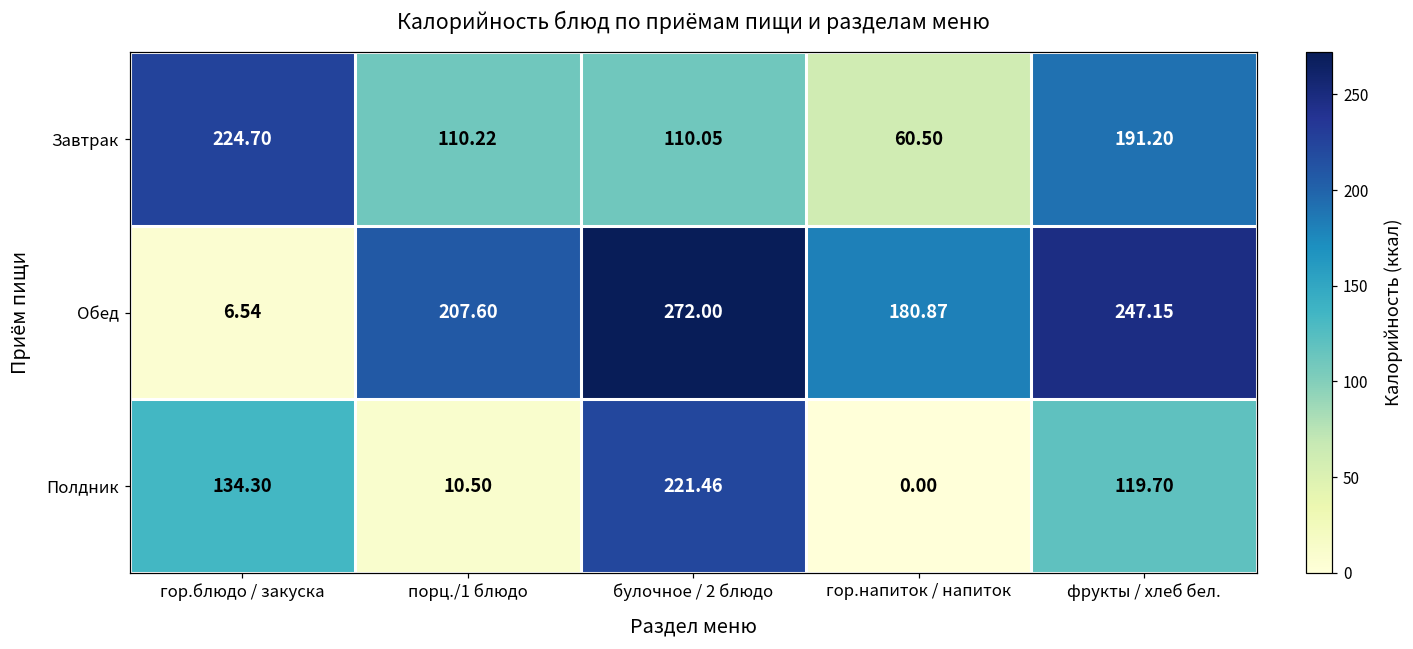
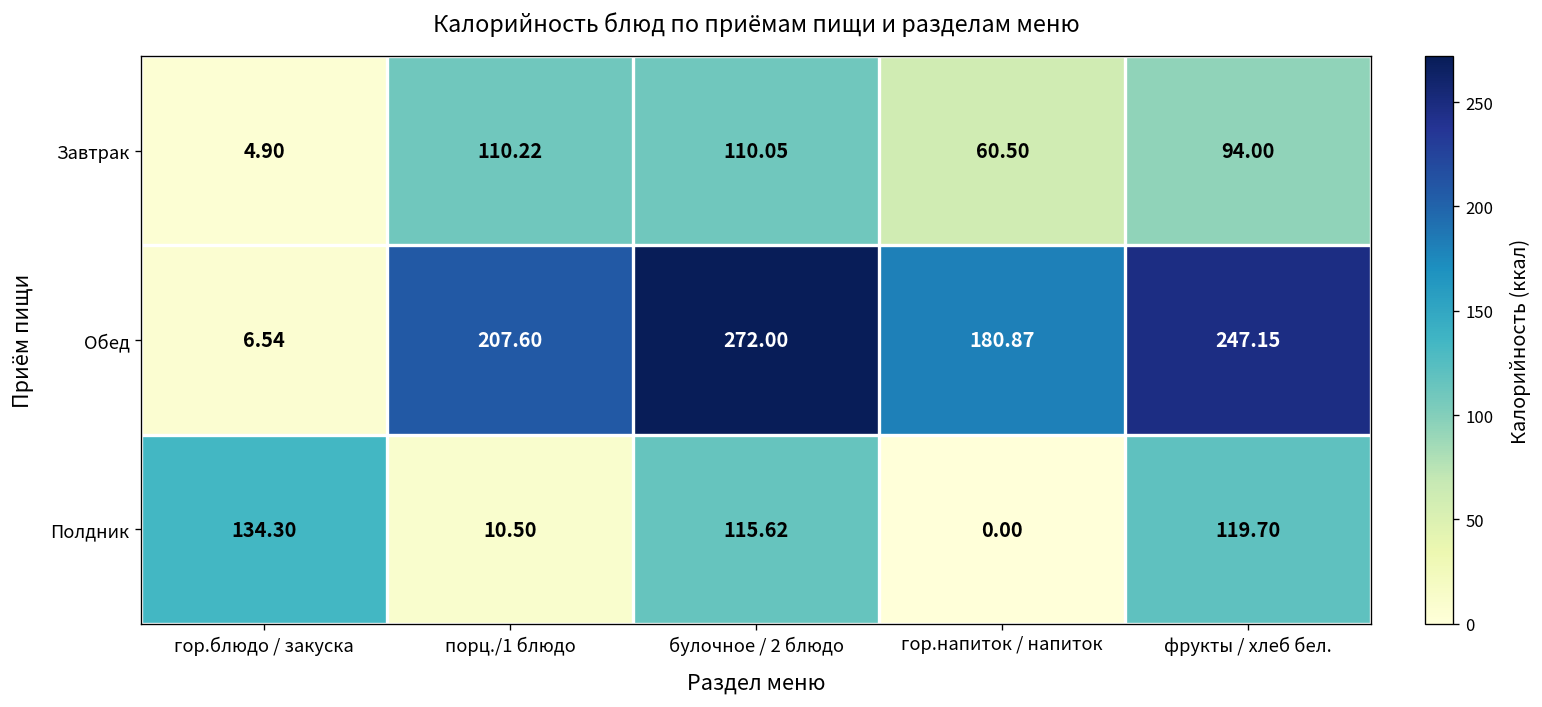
Завтрак, гор.блюдо / закуска: 224.70 -> 4.90
Завтрак, фрукты / хлеб бел.: 191.20 -> 94.00
Полдник, булочное / 2 блюдо: 221.46 -> 115.62
